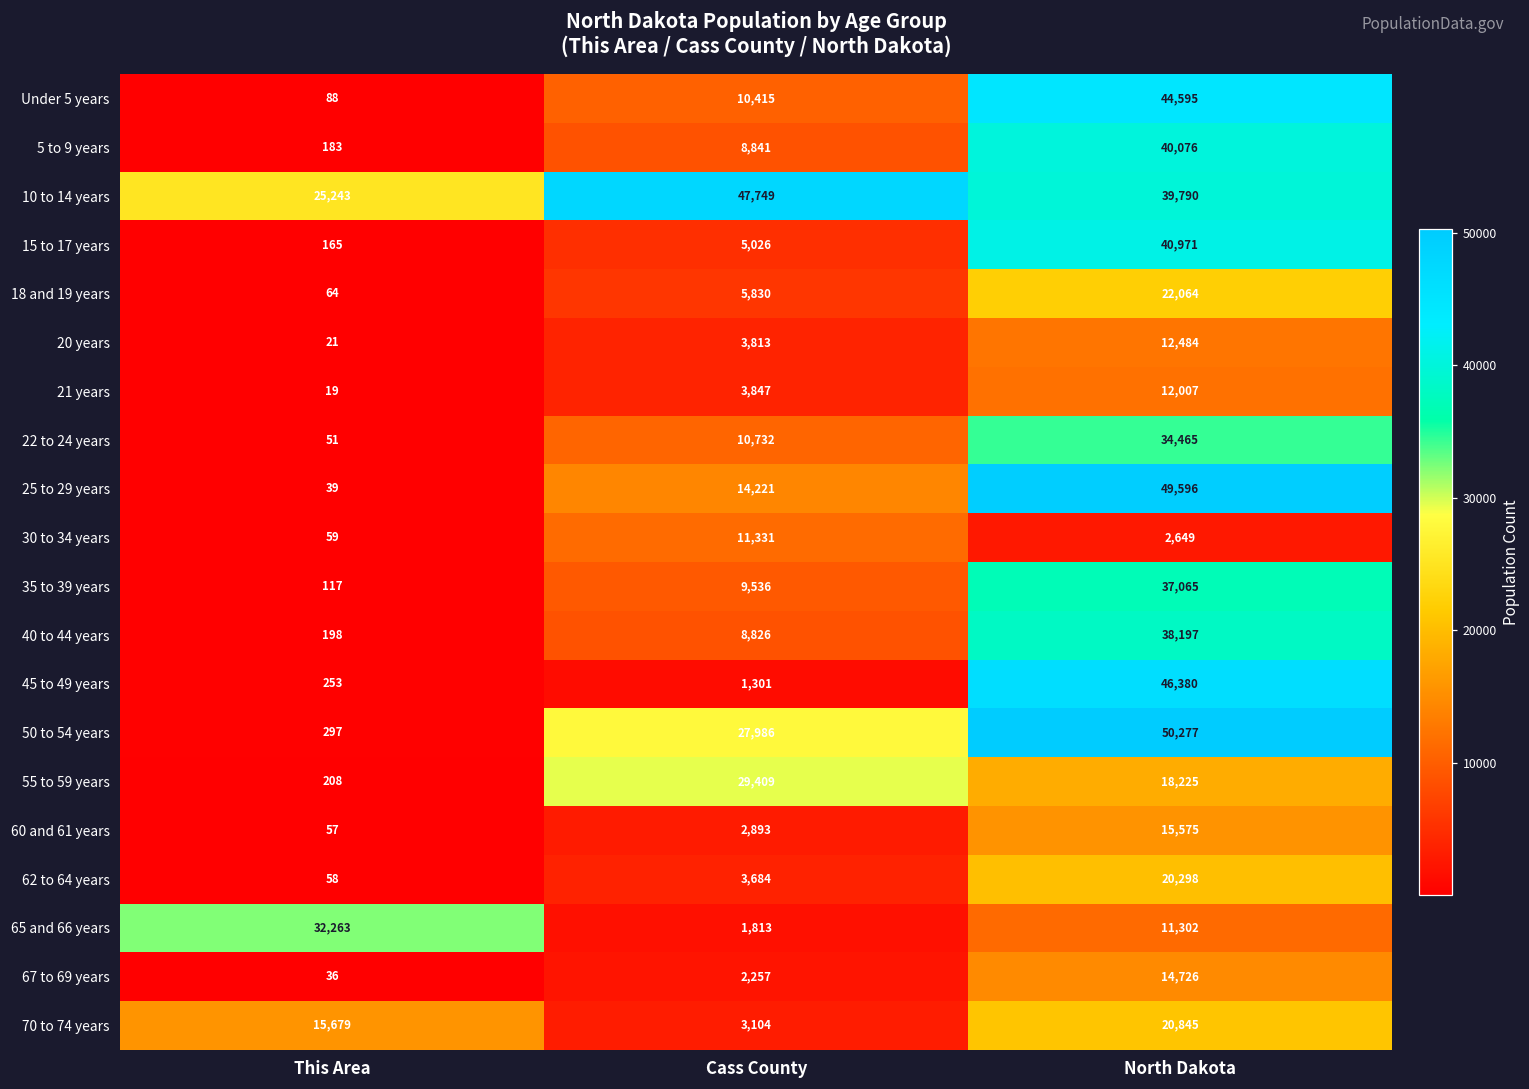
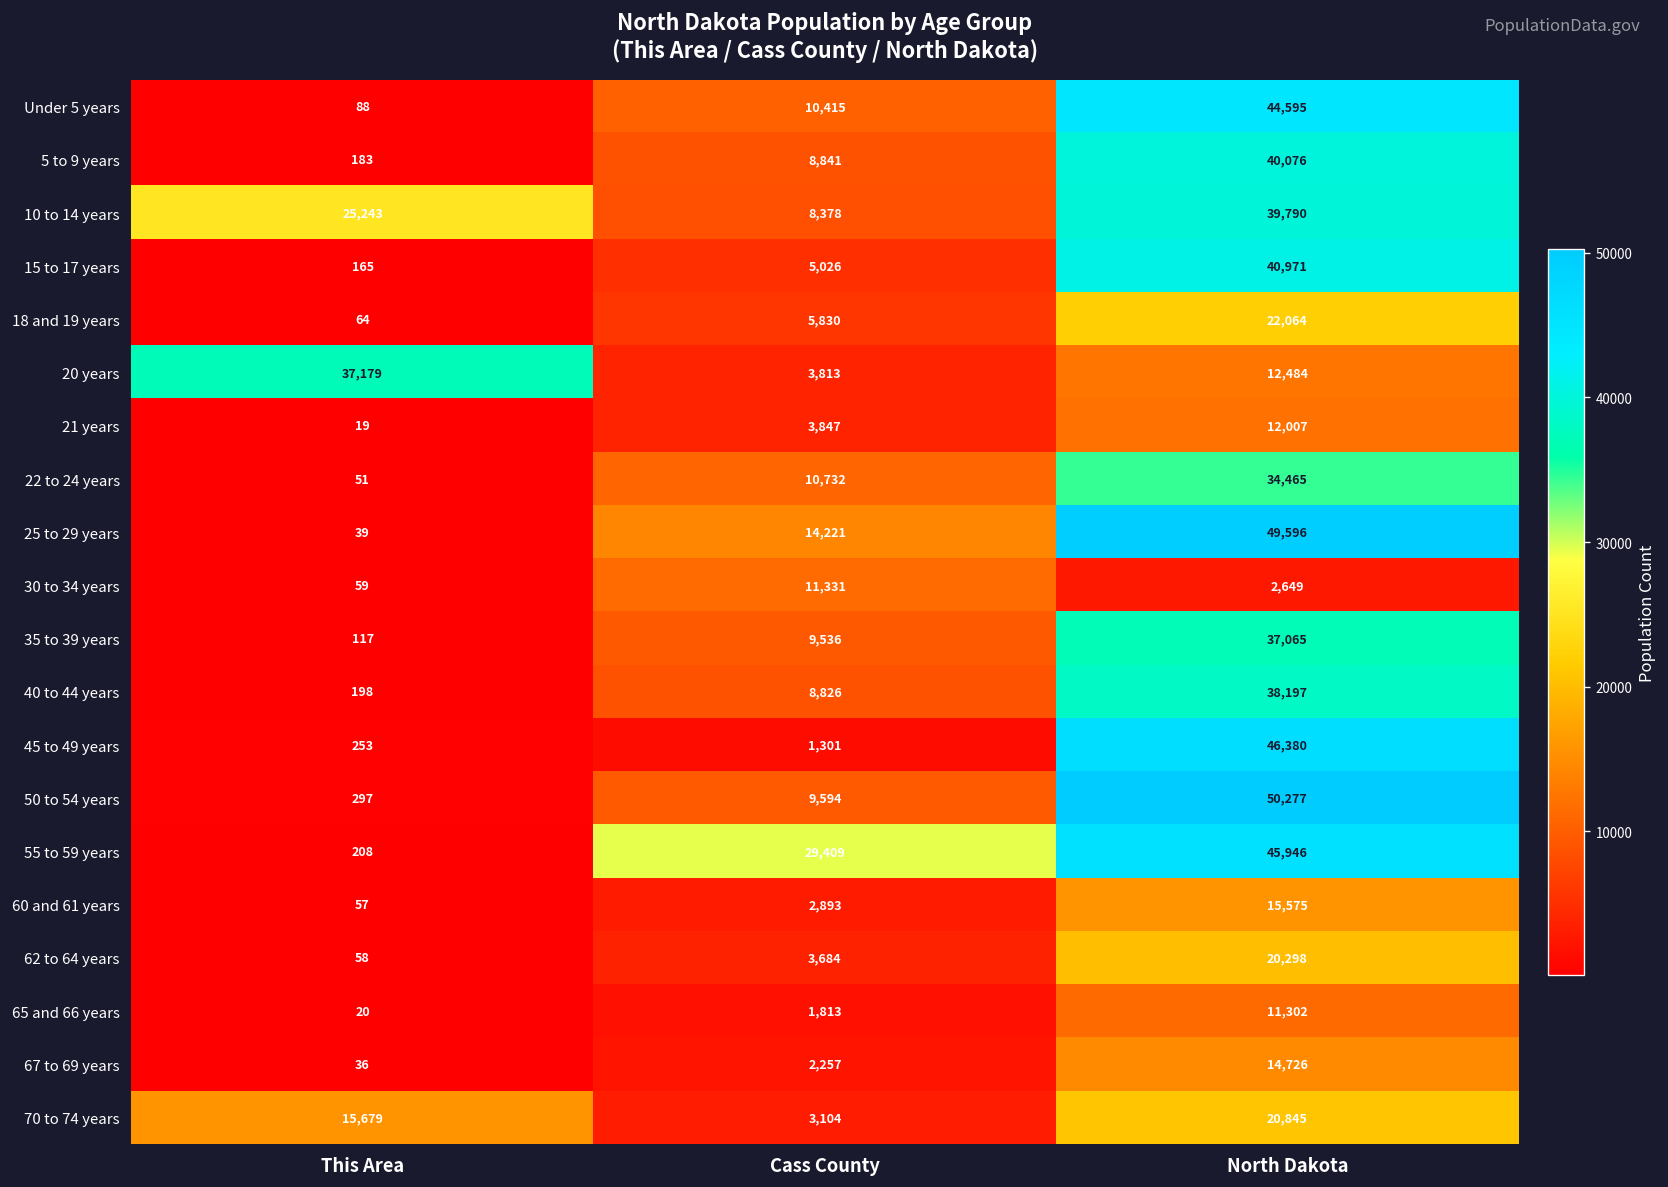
10 to 14 years, Cass County: 47,749 -> 8,378
20 years, This Area: 21 -> 37,179
50 to 54 years, Cass County: 27,986 -> 9,594
55 to 59 years, North Dakota: 18,225 -> 45,946
65 and 66 years, This Area: 32,263 -> 20
